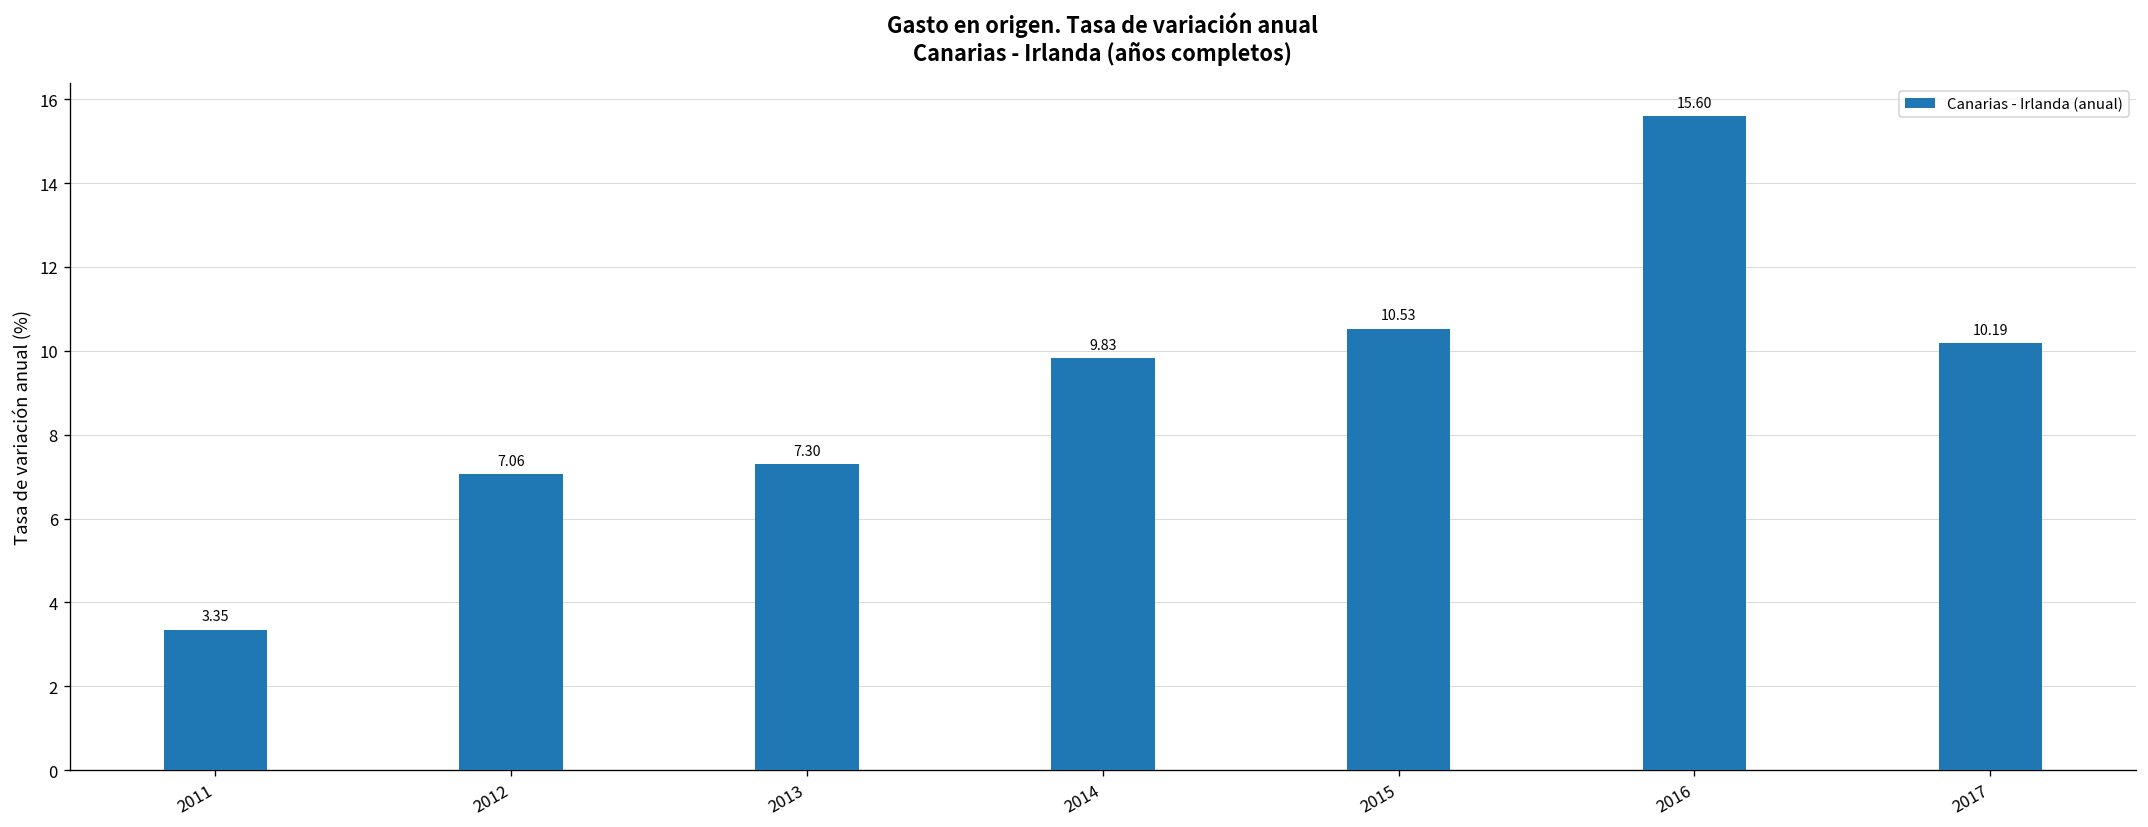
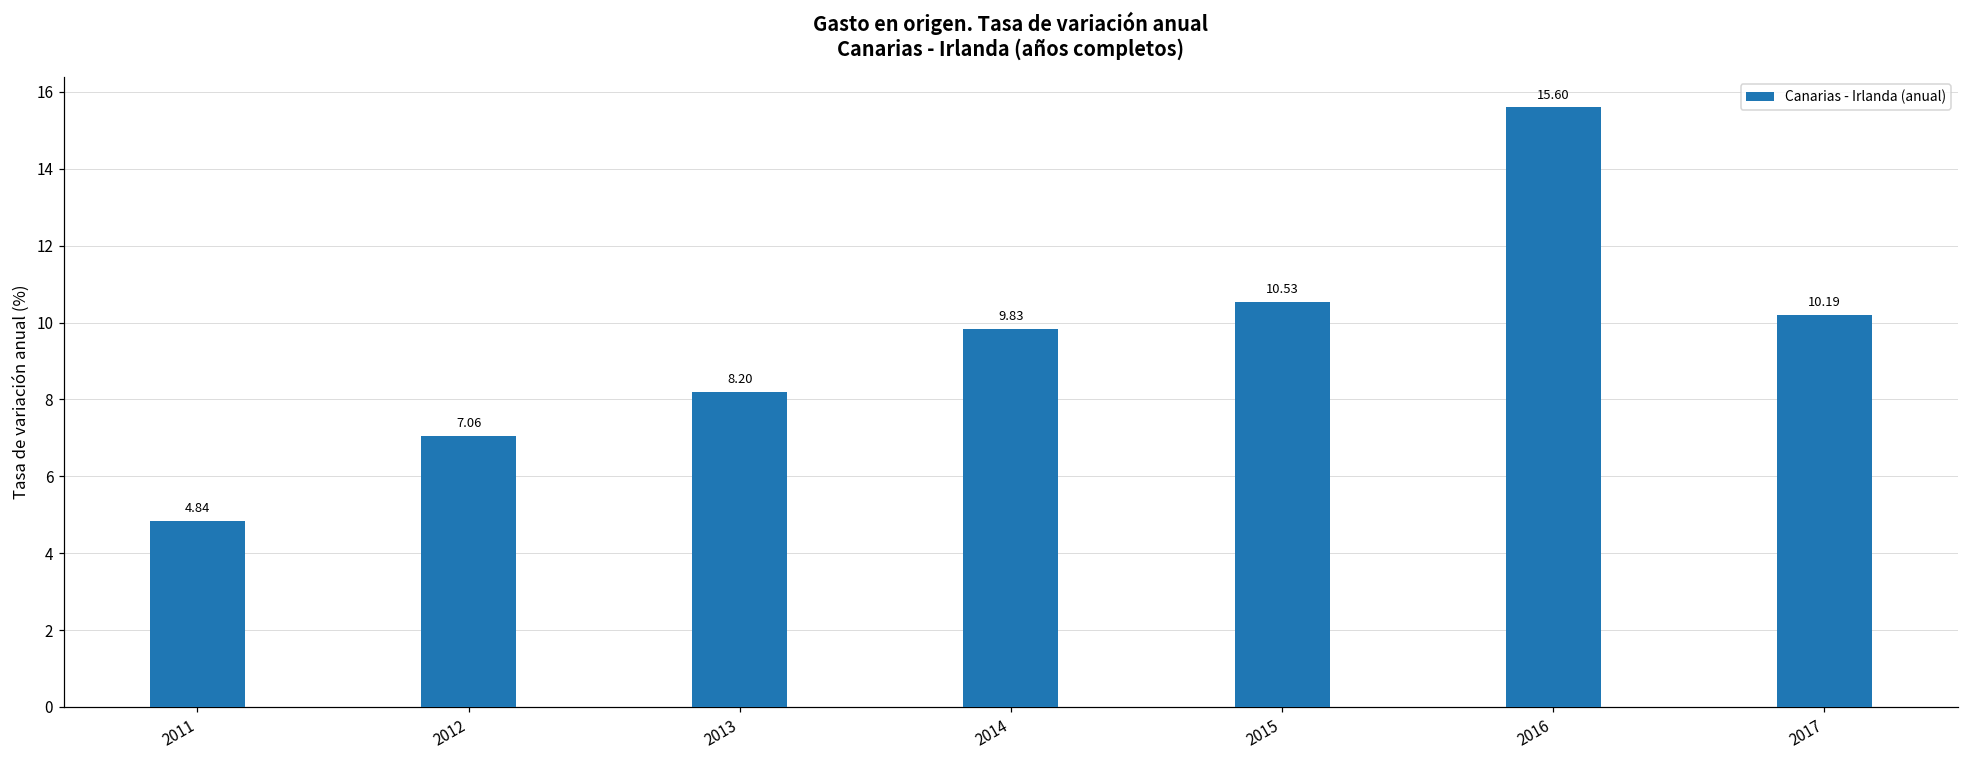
2011: 3.35 -> 4.84
2013: 7.30 -> 8.20
